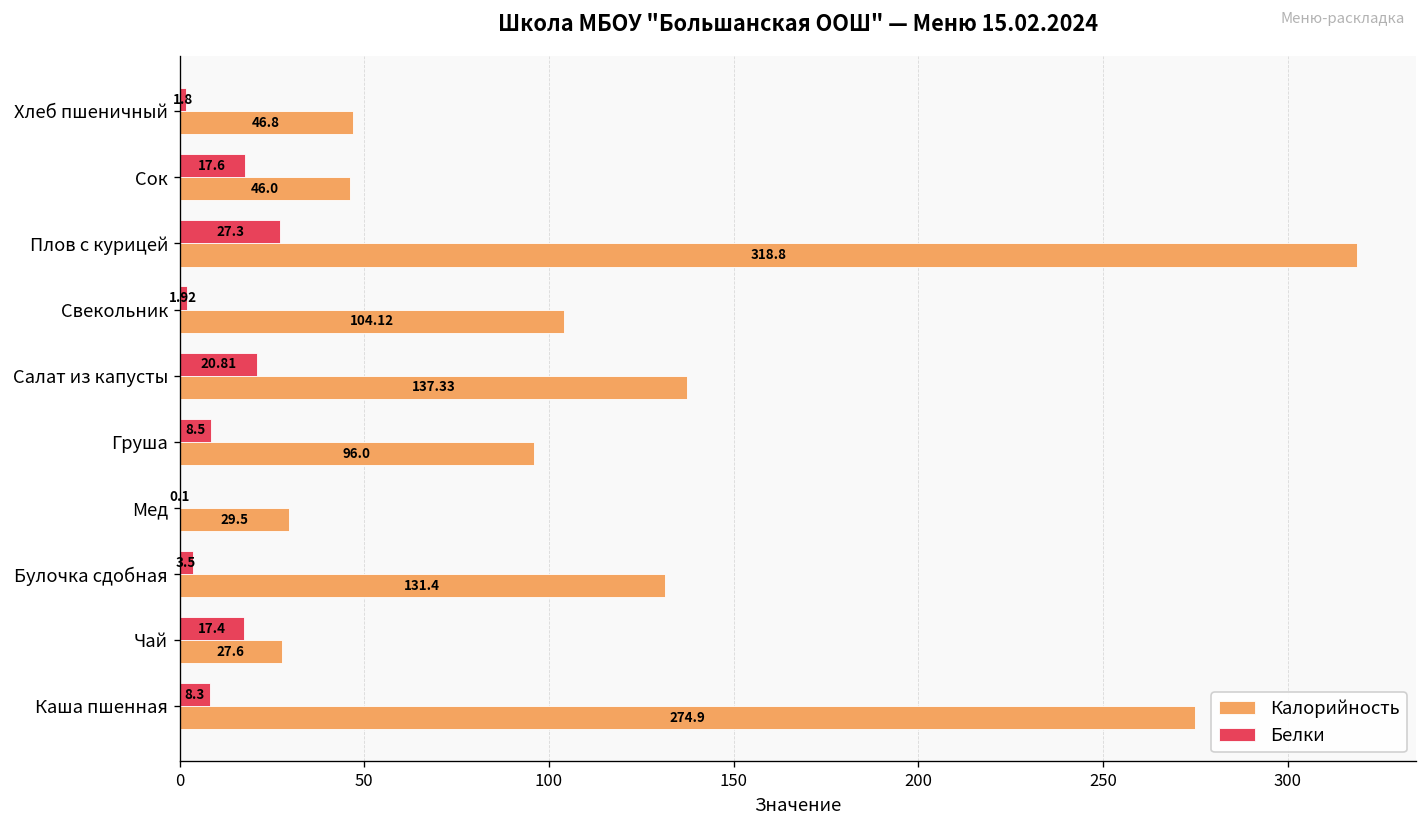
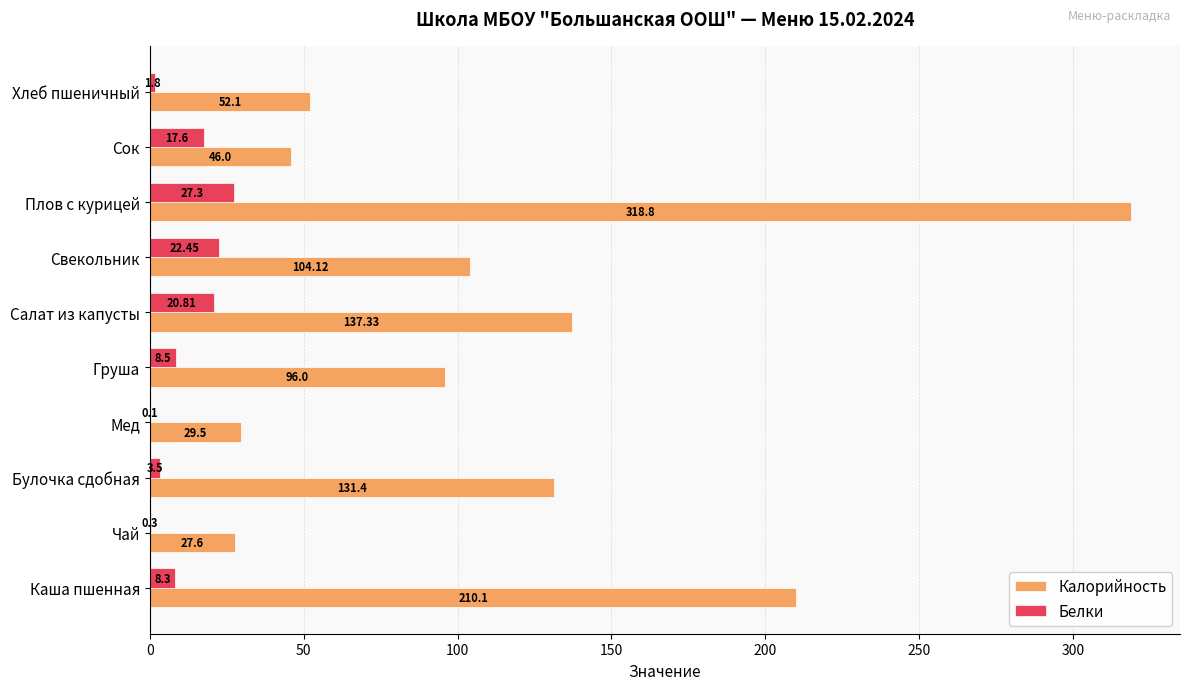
Калорийность, Хлеб пшеничный: 46.8 -> 52.1
Белки, Свекольник: 1.92 -> 22.45
Белки, Чай: 17.4 -> 0.3
Калорийность, Каша пшенная: 274.9 -> 210.1
